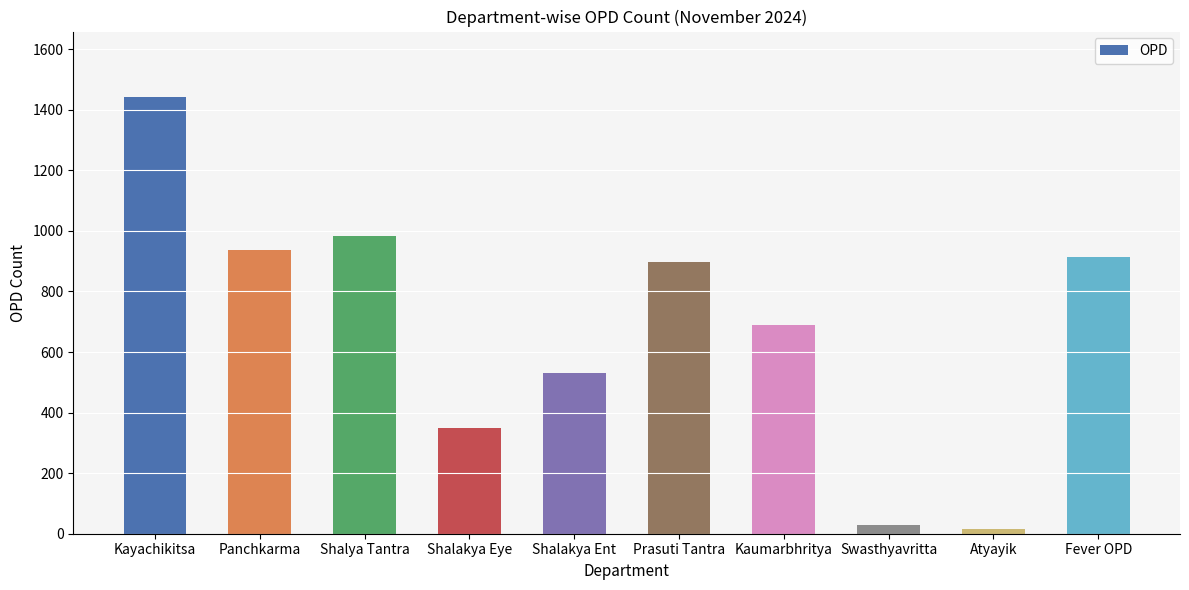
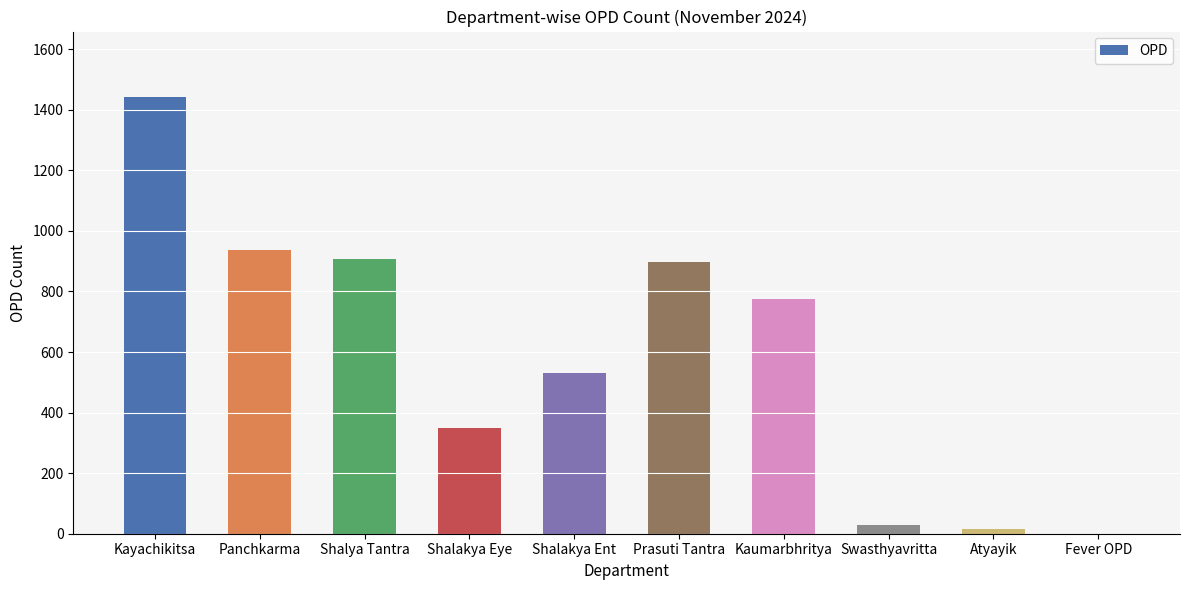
Shalya Tantra: 980 -> 910
Kaumarbhritya: 690 -> 770
Fever OPD: 910 -> 0
